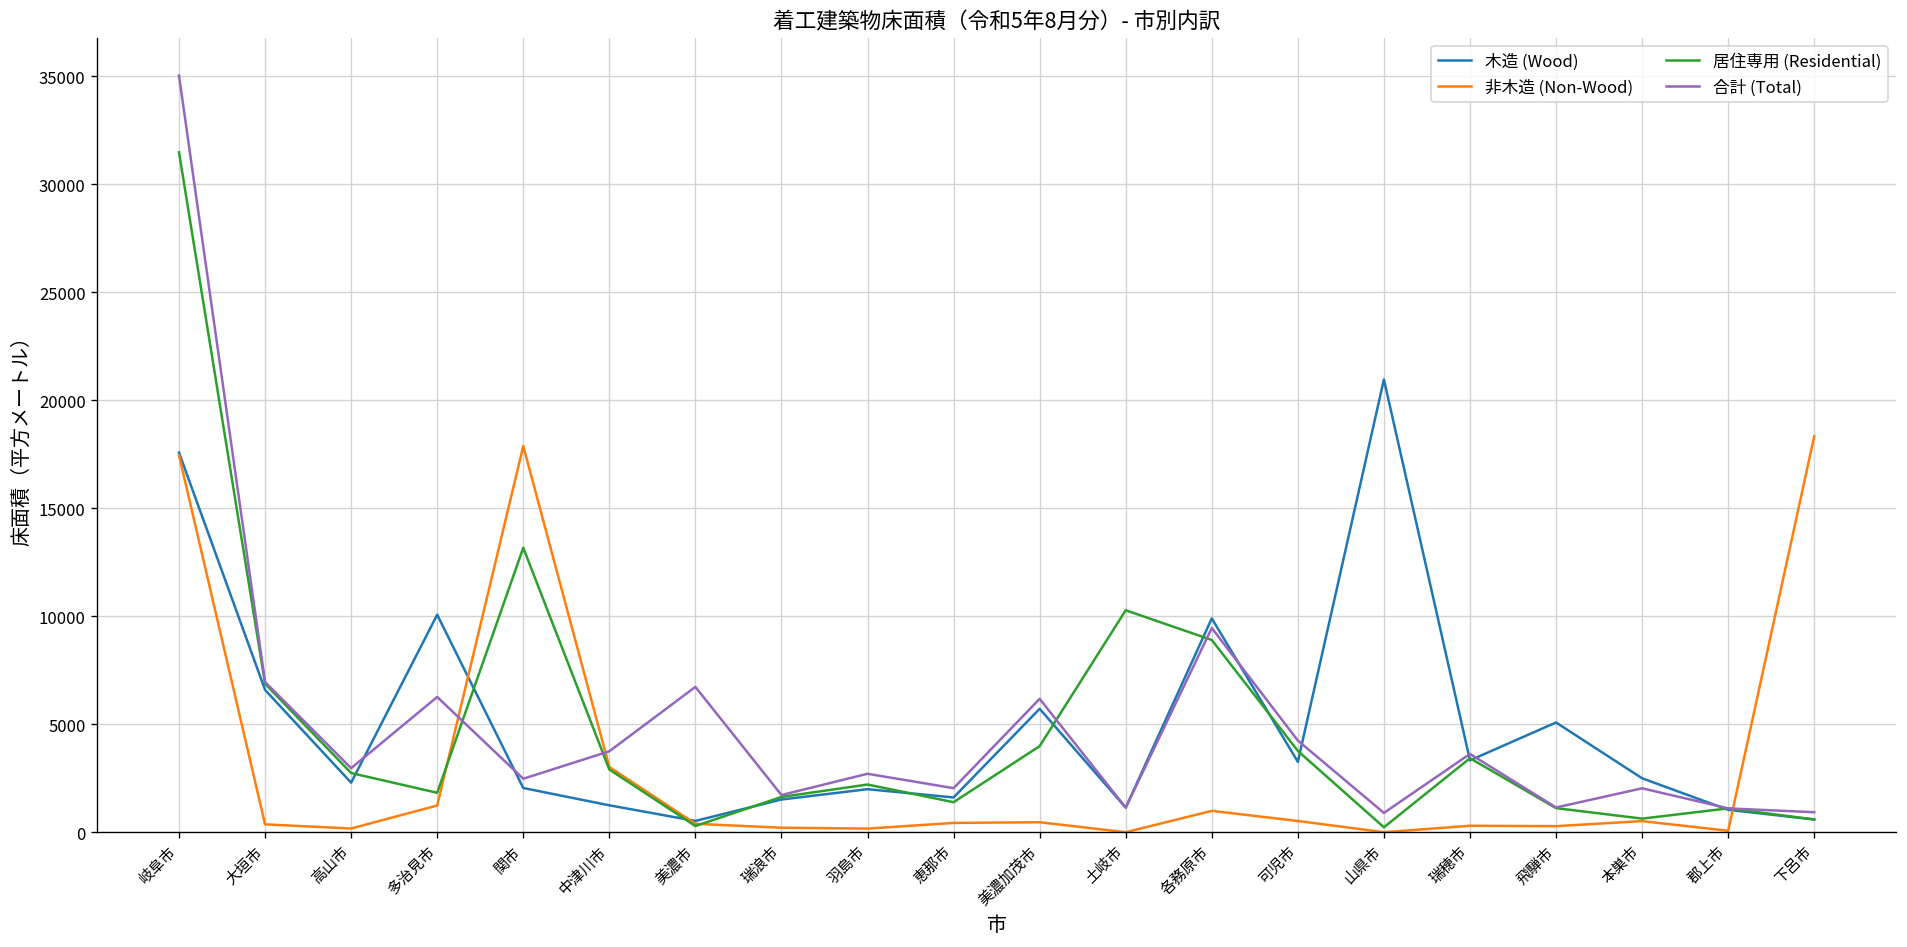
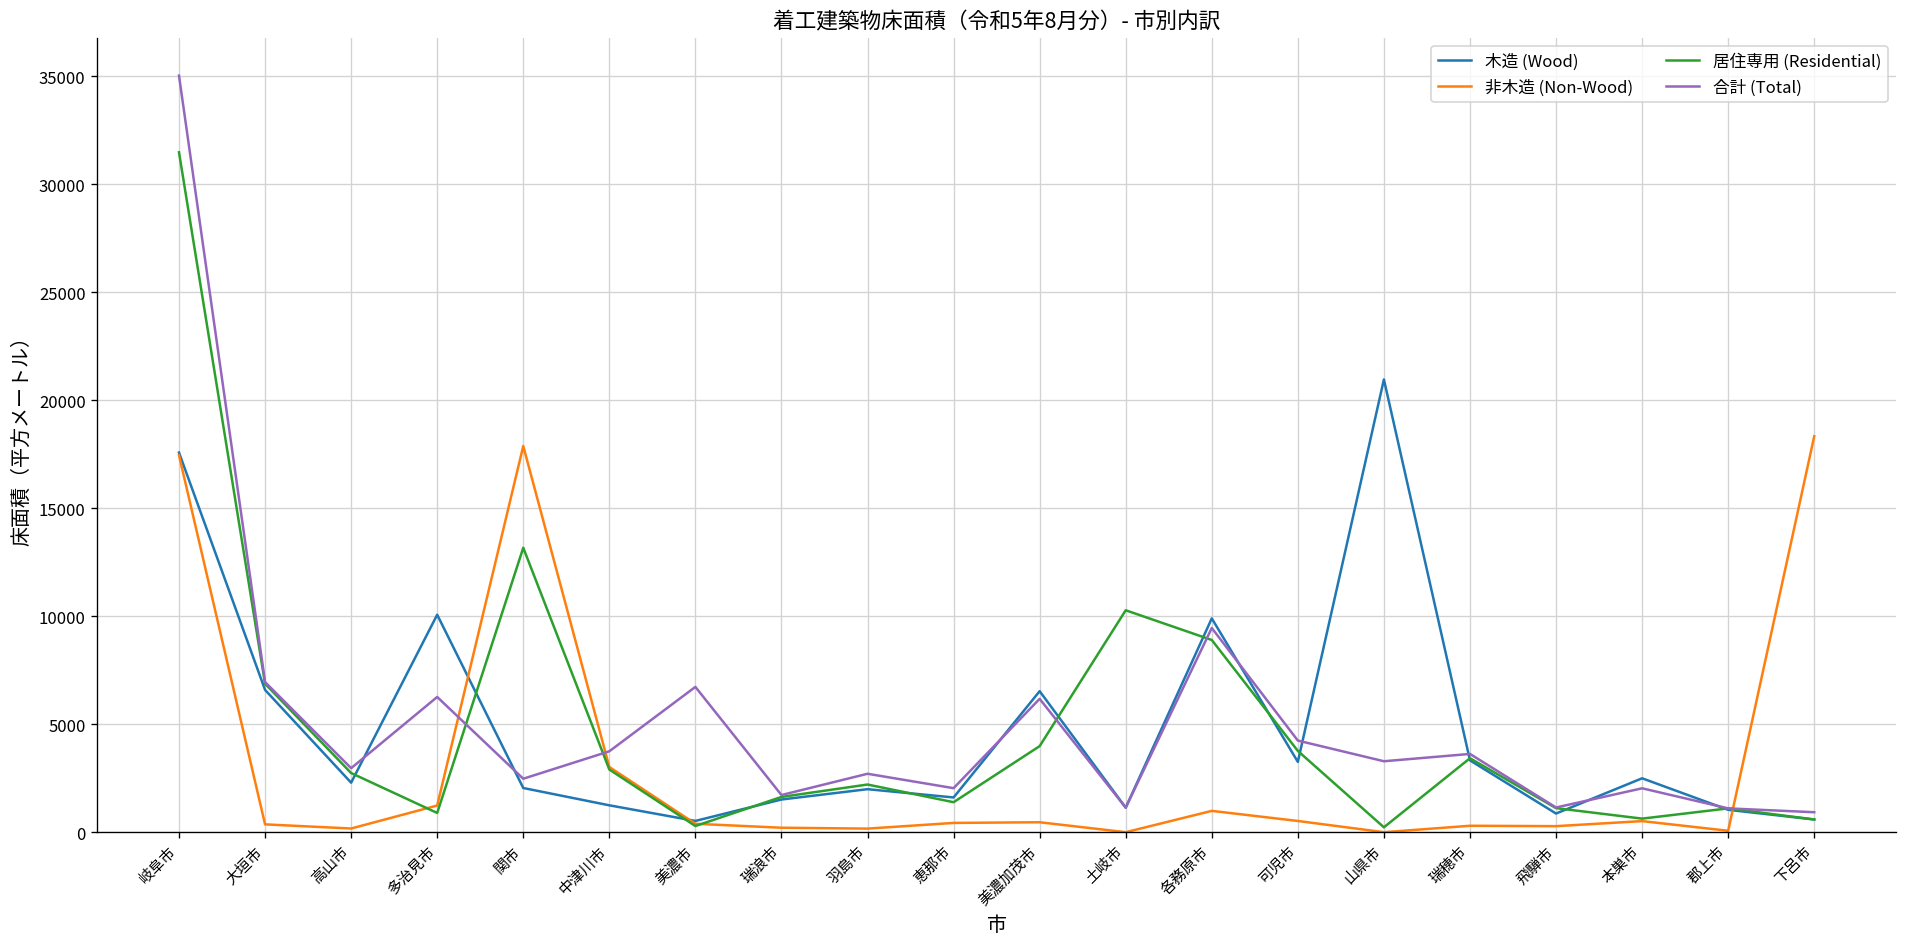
居住専用 (Residential), 多治見市: 1800 -> 900
木造 (Wood), 美濃加茂市: 5700 -> 6500
合計 (Total), 山県市: 900 -> 3300
木造 (Wood), 飛騨市: 5100 -> 900
